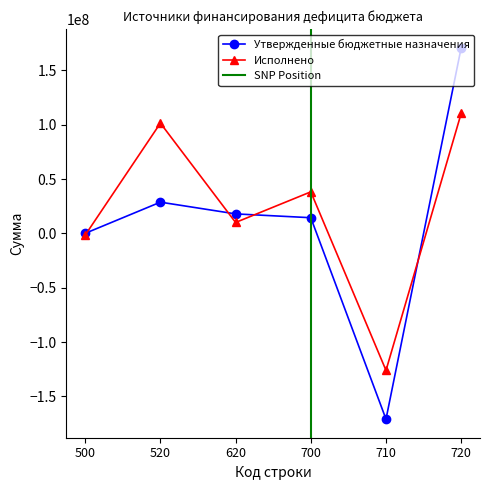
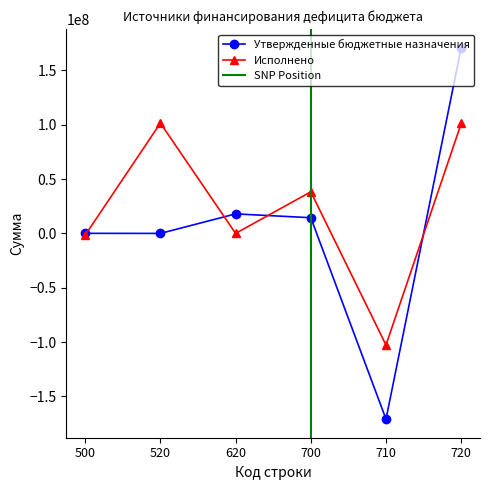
Утвержденные бюджетные назначения, 520: 29000000 -> 0
Исполнено, 620: 10000000 -> 0
Исполнено, 710: -126000000 -> -103000000
Исполнено, 720: 111000000 -> 101000000
